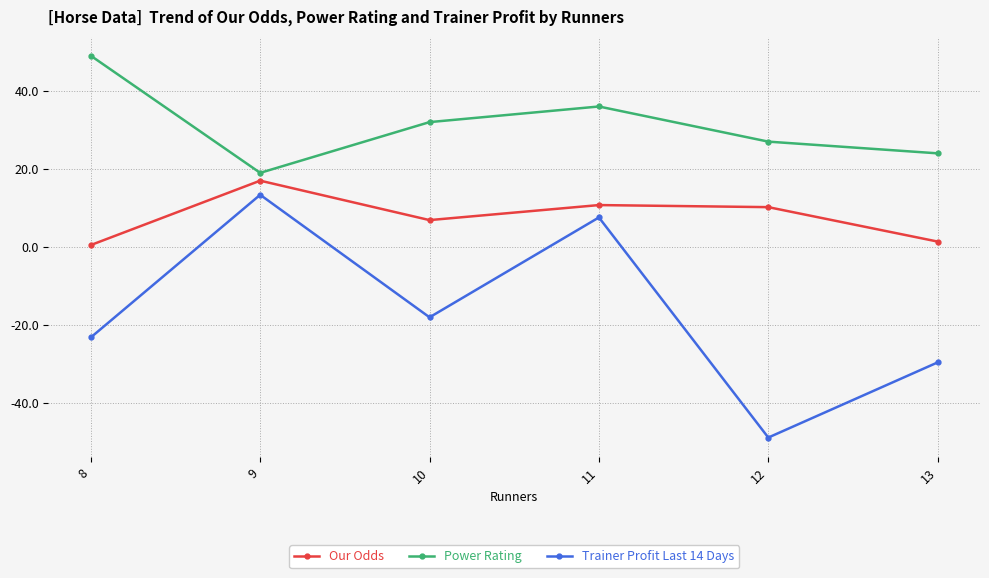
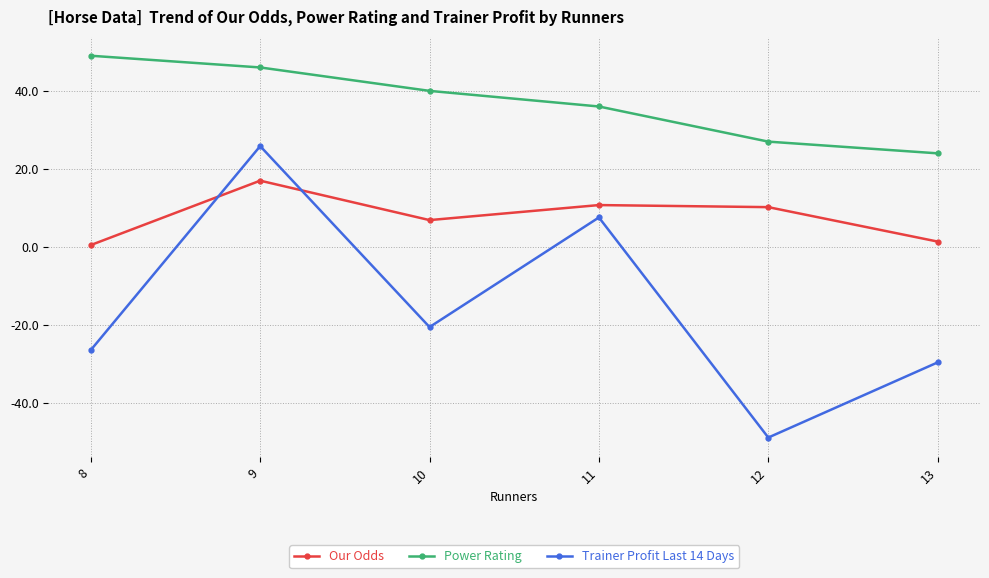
Trainer Profit Last 14 Days, 8: -23 -> -26
Power Rating, 9: 19 -> 46
Trainer Profit Last 14 Days, 9: 13 -> 26
Power Rating, 10: 32 -> 40
Trainer Profit Last 14 Days, 10: -18 -> -21
